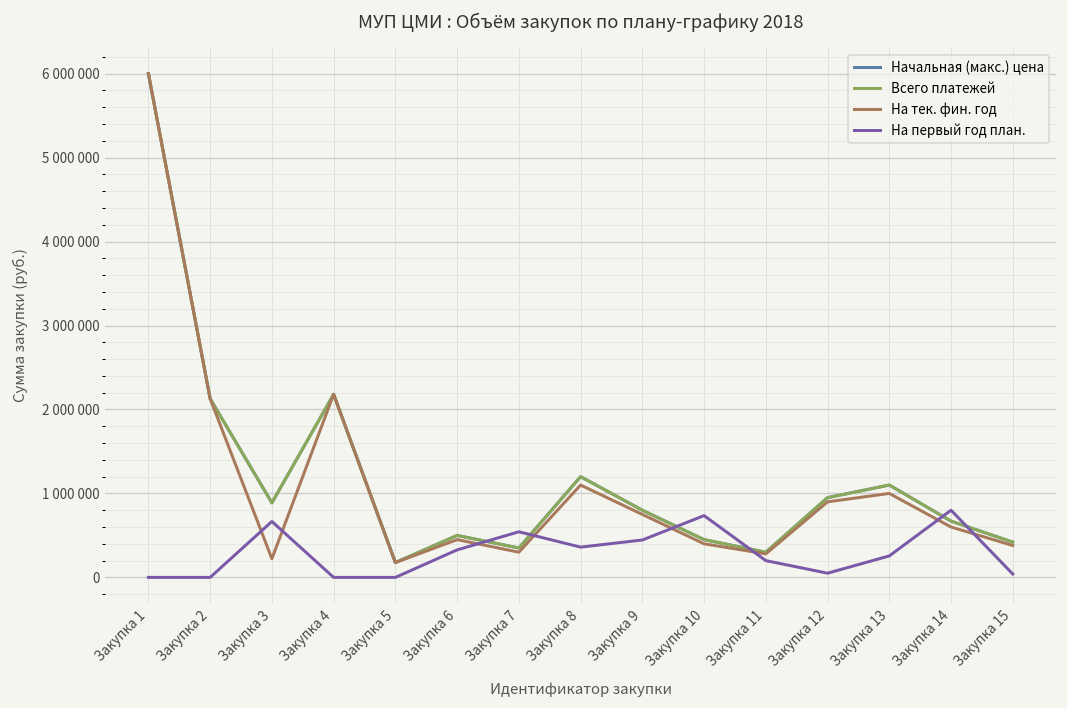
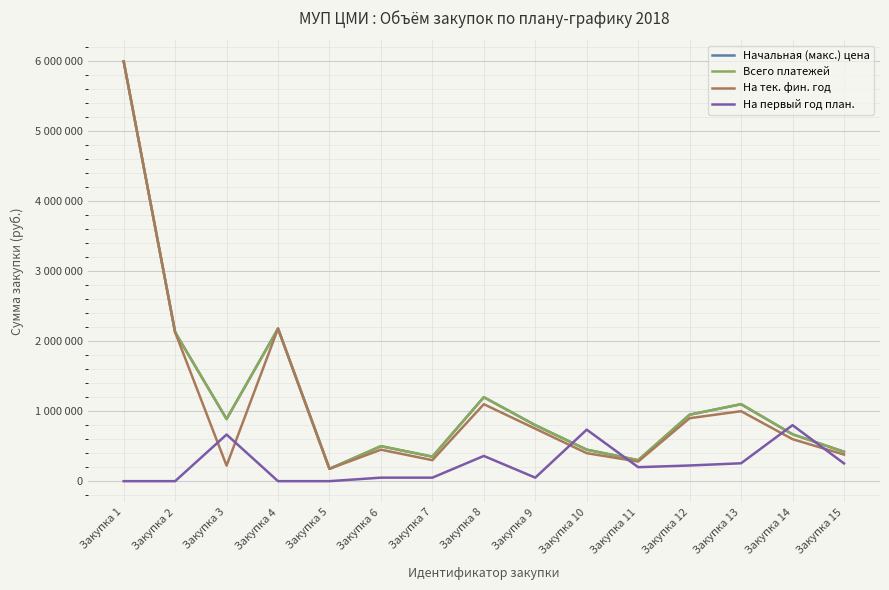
На первый год план., Закупка 6: 300000 -> 100000
На первый год план., Закупка 7: 500000 -> 100000
На первый год план., Закупка 9: 400000 -> 100000
На первый год план., Закупка 12: 100000 -> 200000
На первый год план., Закупка 15: 0 -> 300000
